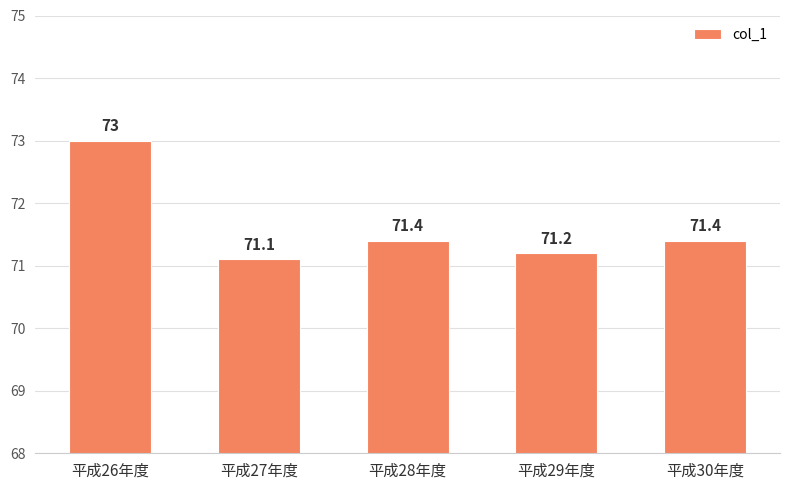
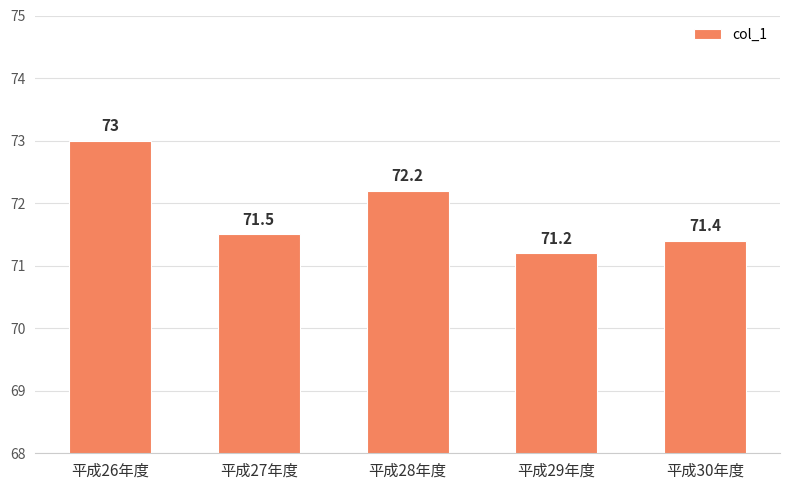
平成27年度: 71.1 -> 71.5
平成28年度: 71.4 -> 72.2
